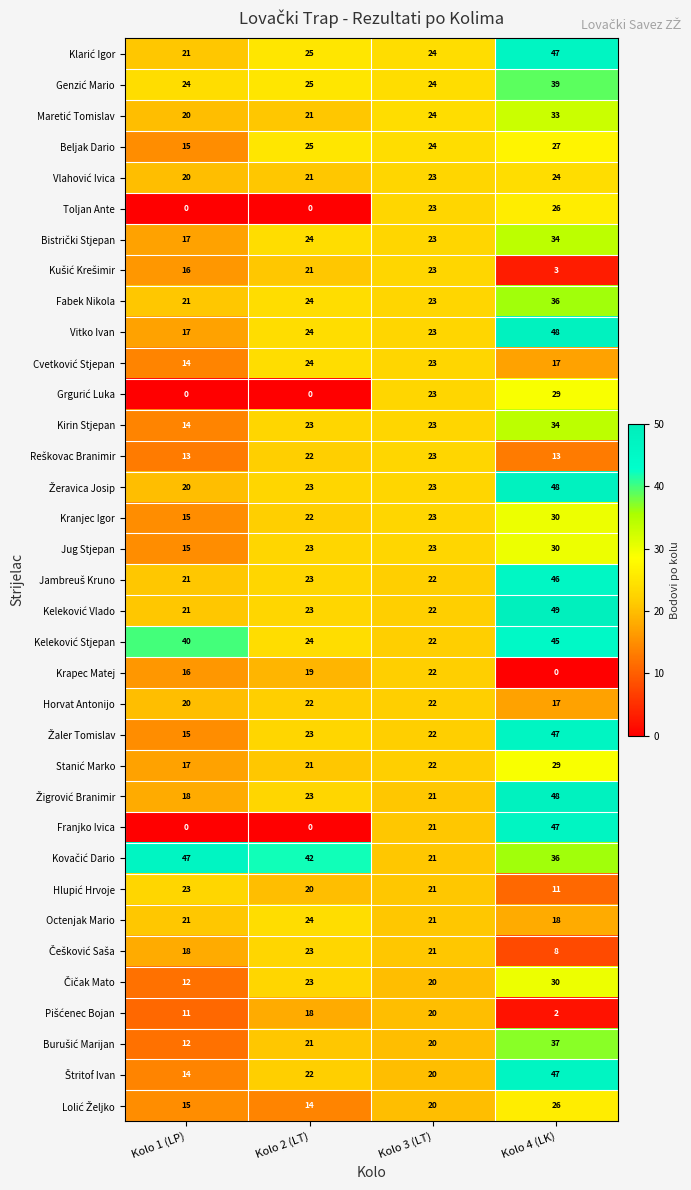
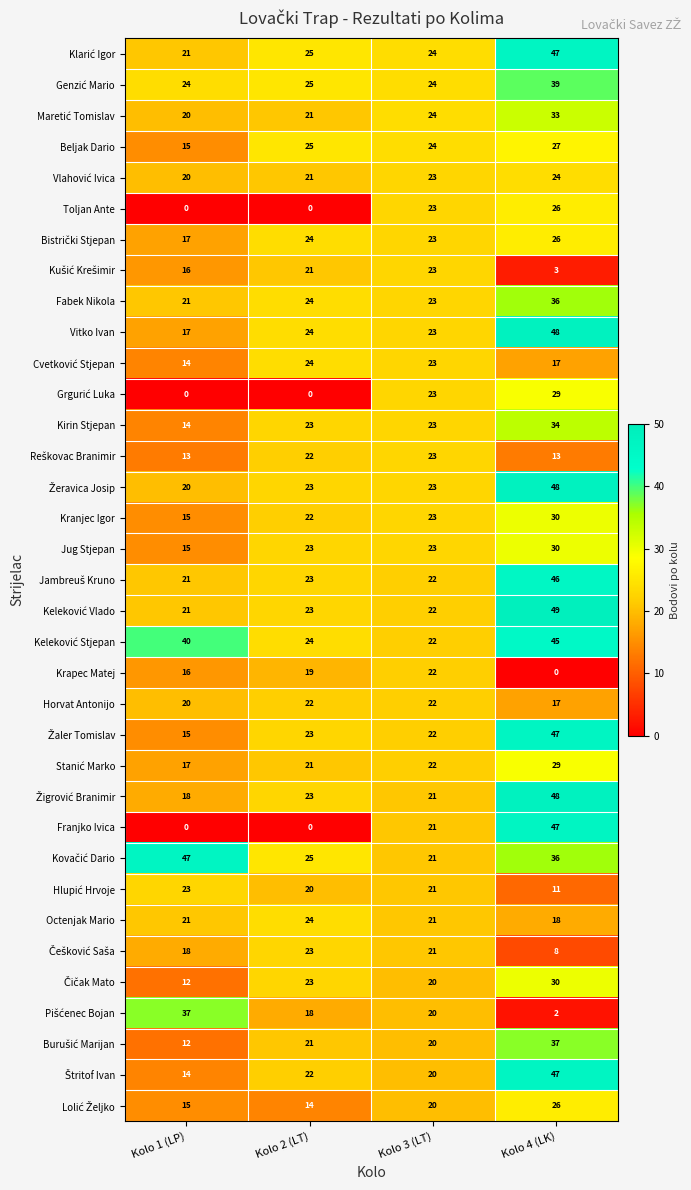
Bistrički Stjepan, Kolo 4 (LK): 34 -> 26
Kovačić Dario, Kolo 2 (LT): 42 -> 25
Pišćenec Bojan, Kolo 1 (LP): 11 -> 37
